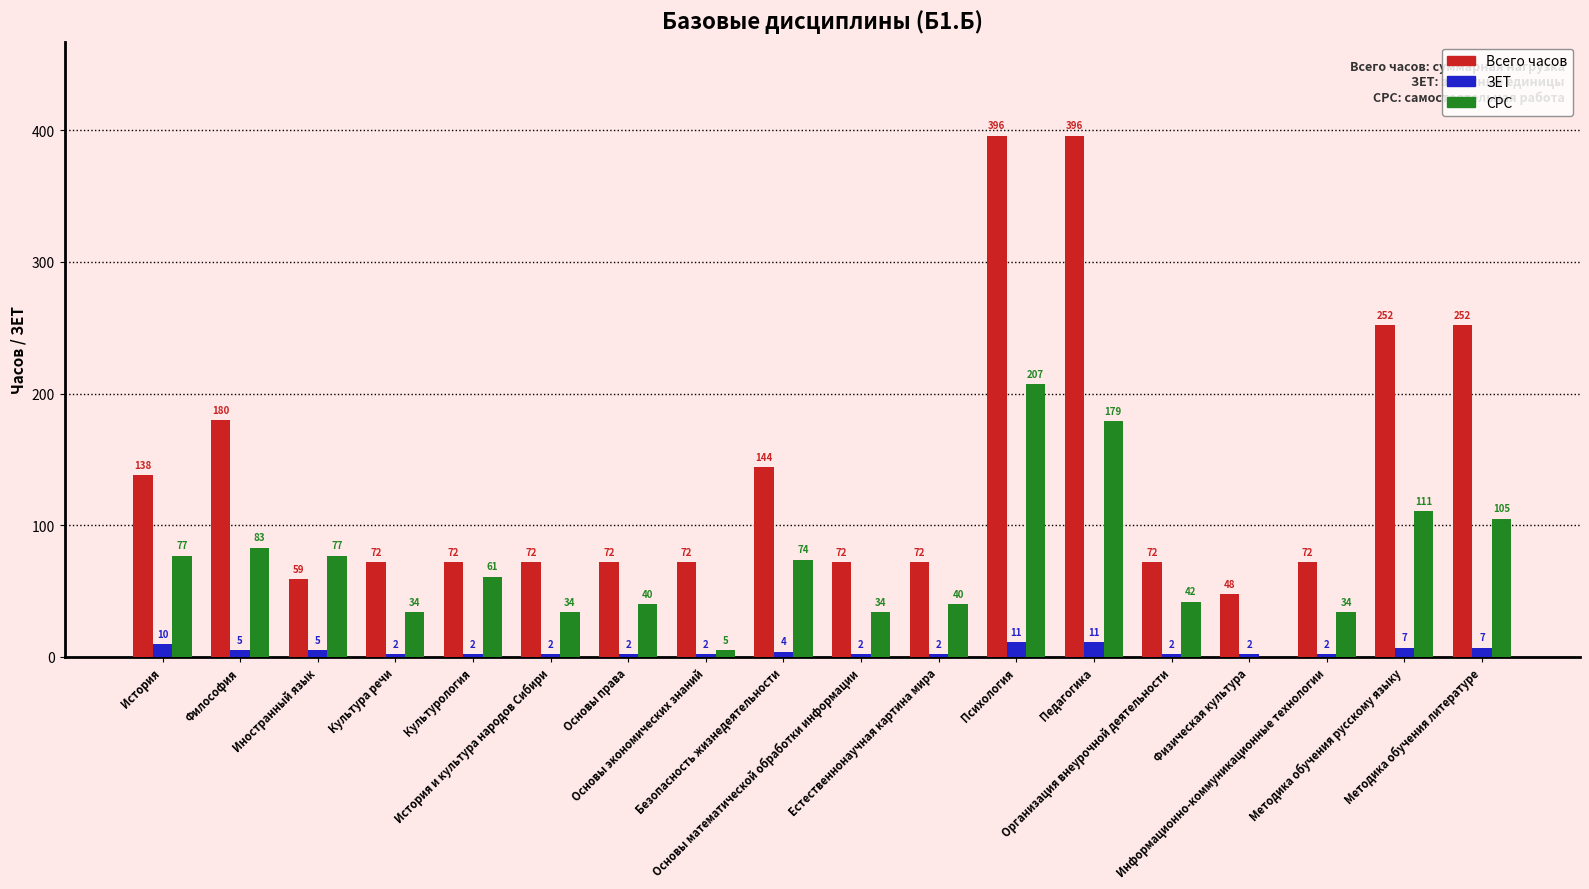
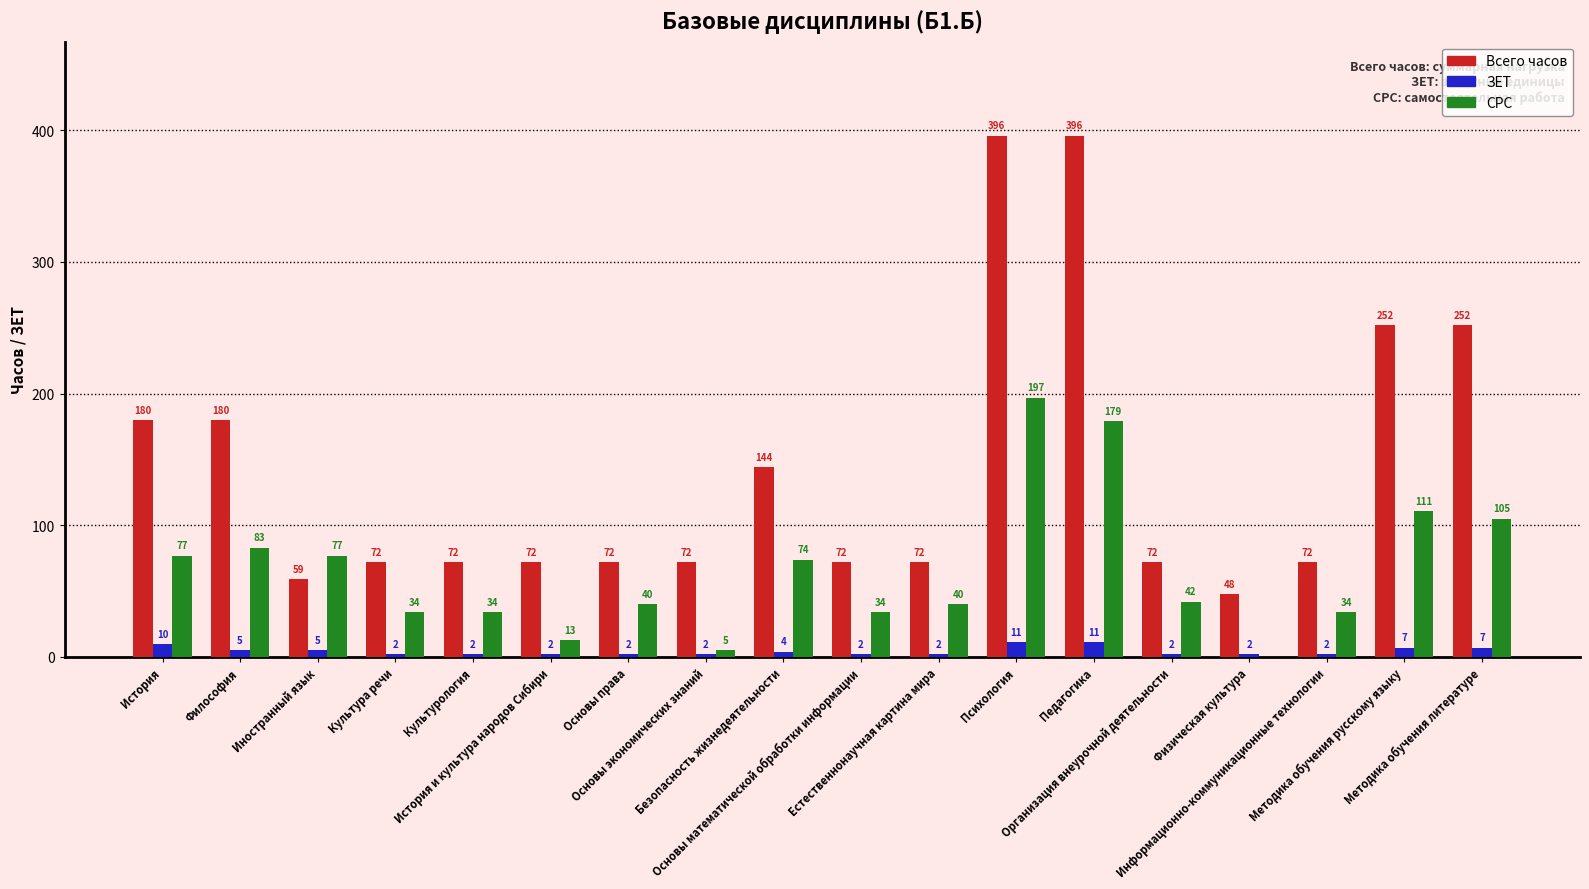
Всего часов, История: 138 -> 180
СРС, Культурология: 61 -> 34
СРС, История и культура народов Сибири: 34 -> 13
СРС, Психология: 207 -> 197
